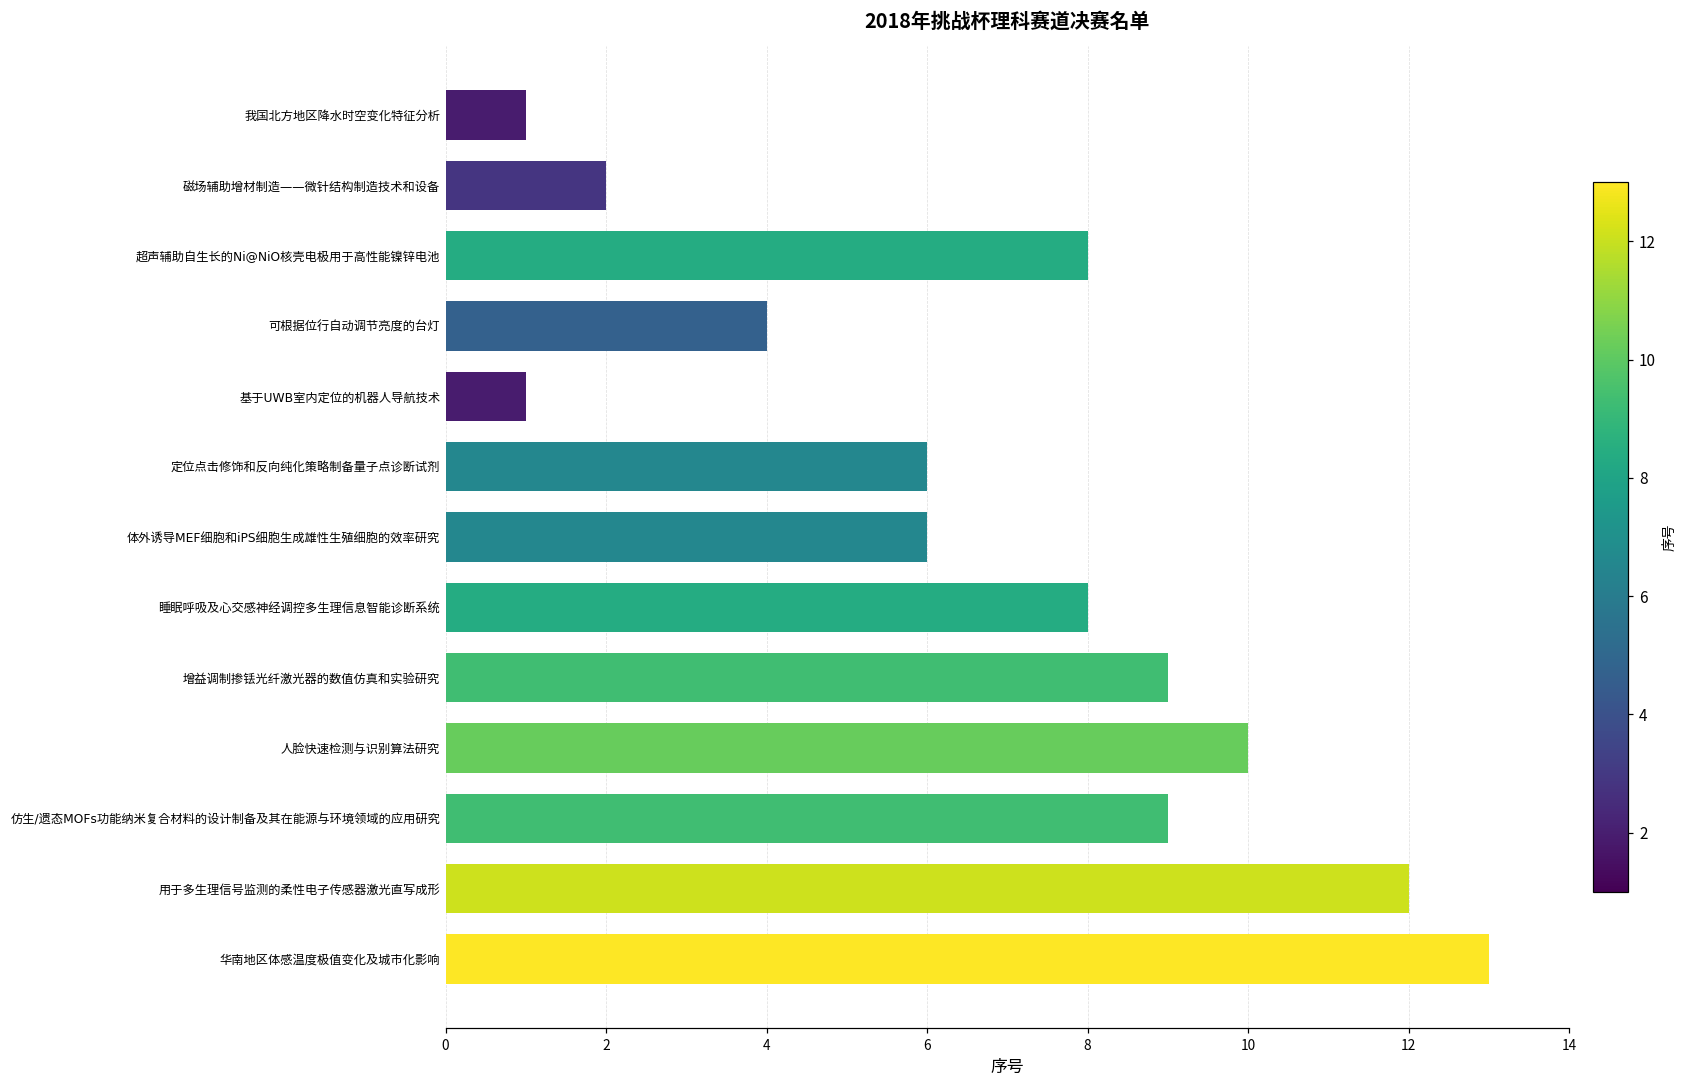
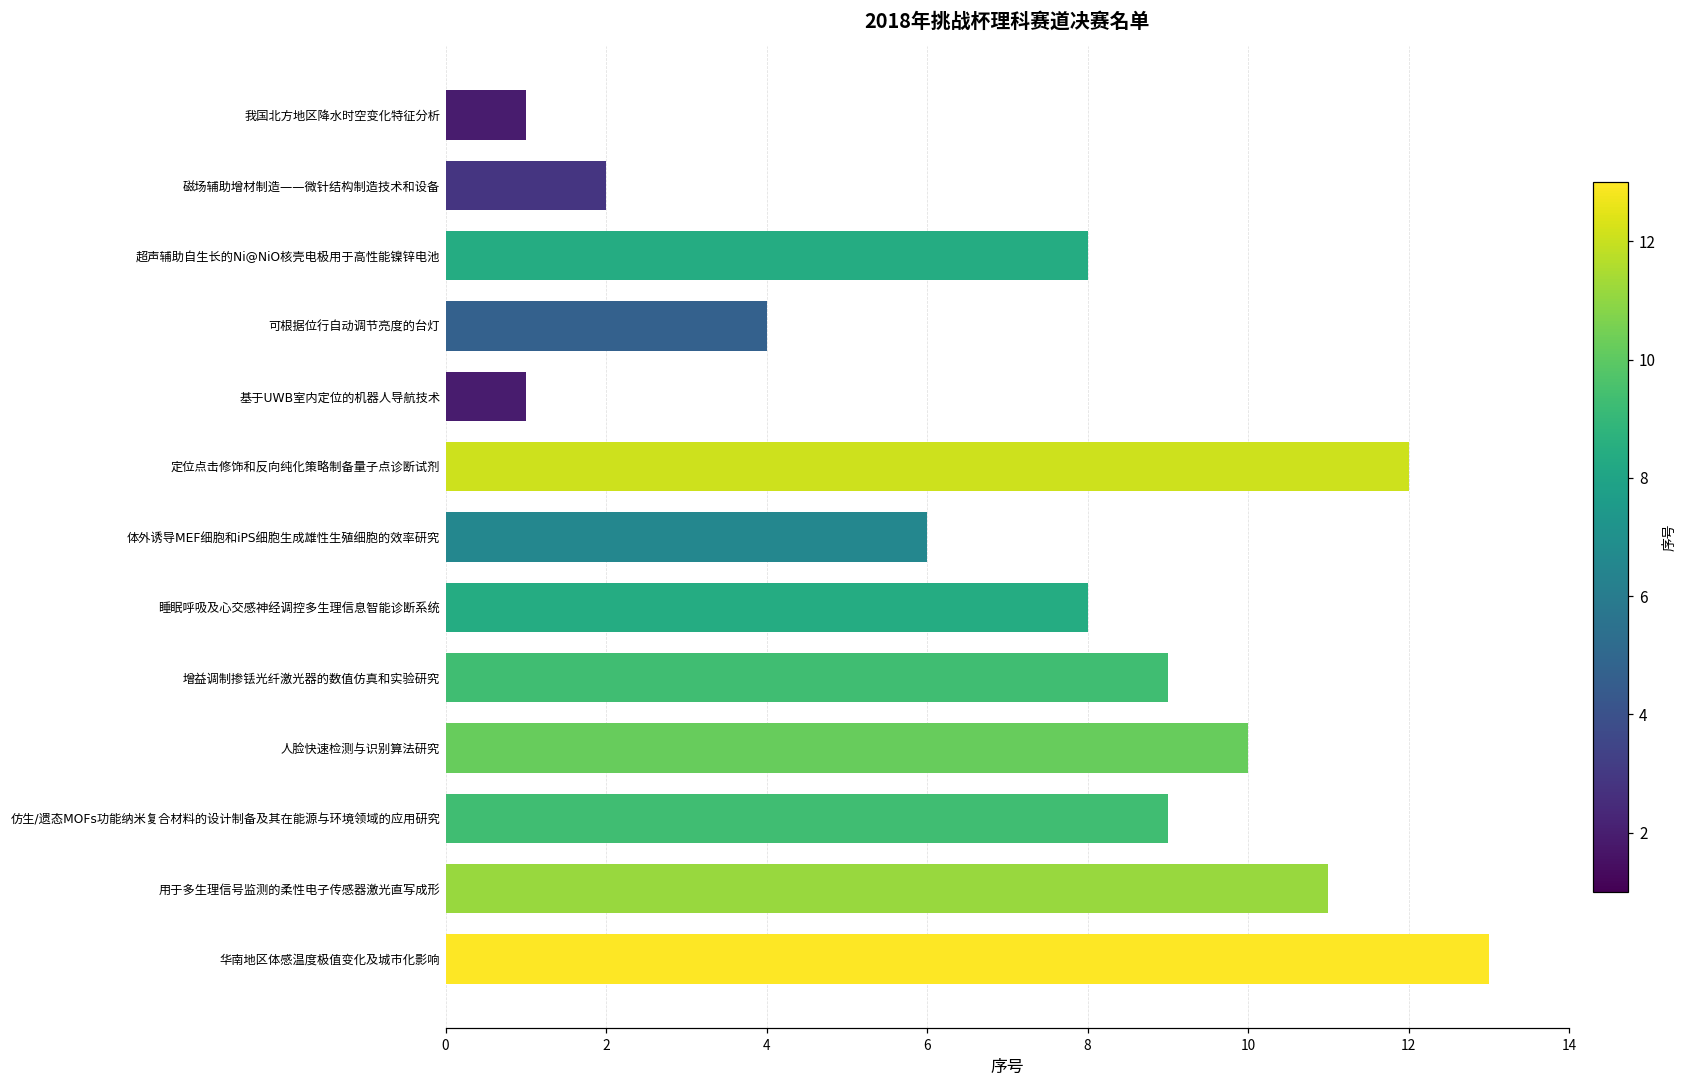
定位点击修饰和反向纯化策略制备量子点诊断试剂: 6 -> 12
用于多生理信号监测的柔性电子传感器激光直写成形: 12 -> 11
